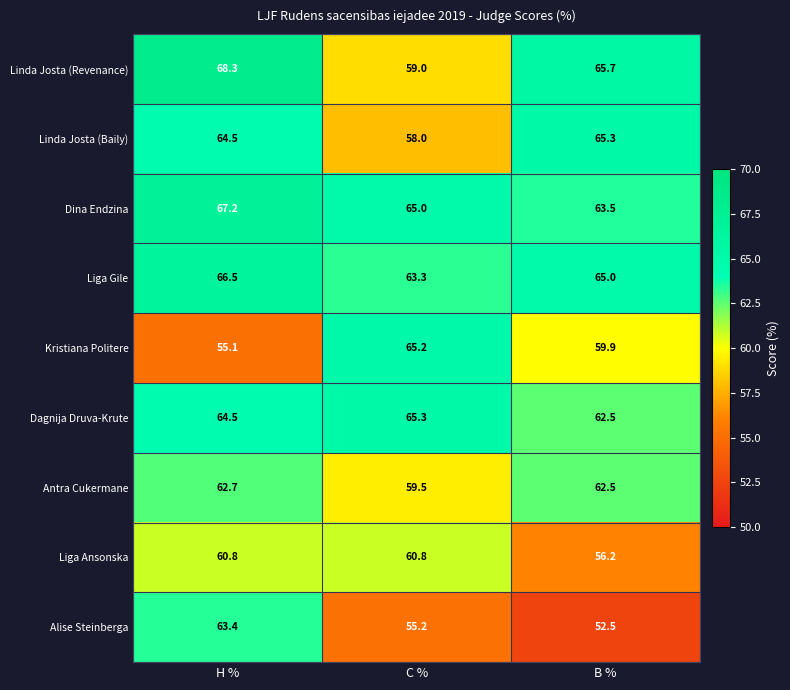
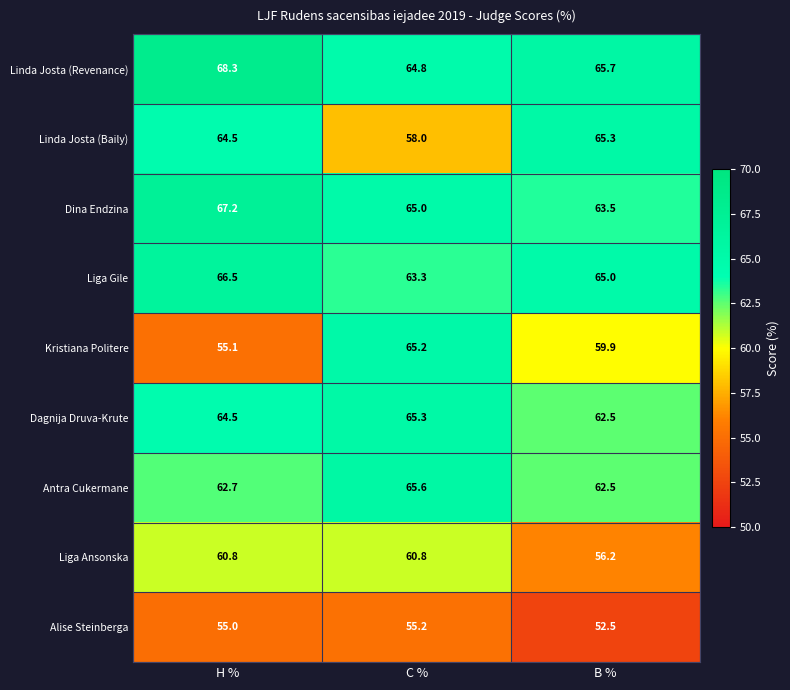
Linda Josta (Revenance), C %: 59.0 -> 64.8
Antra Cukermane, C %: 59.5 -> 65.6
Alise Steinberga, H %: 63.4 -> 55.0
